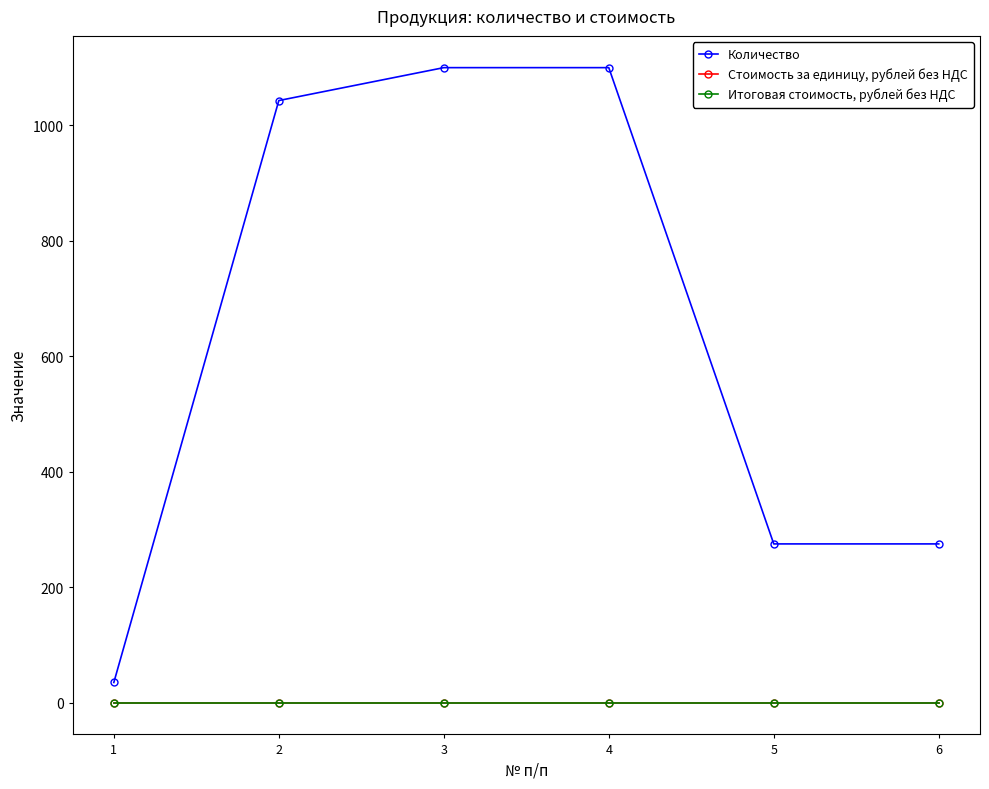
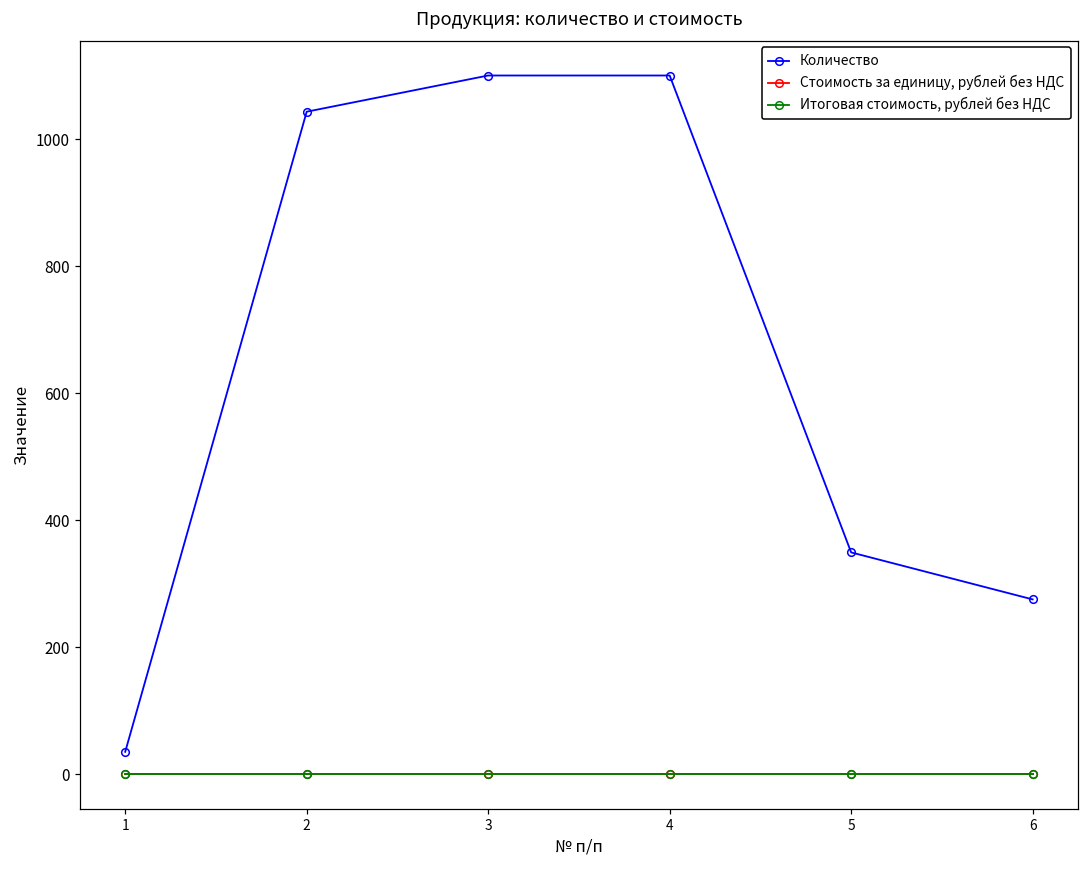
Количество, 5: 280 -> 350
